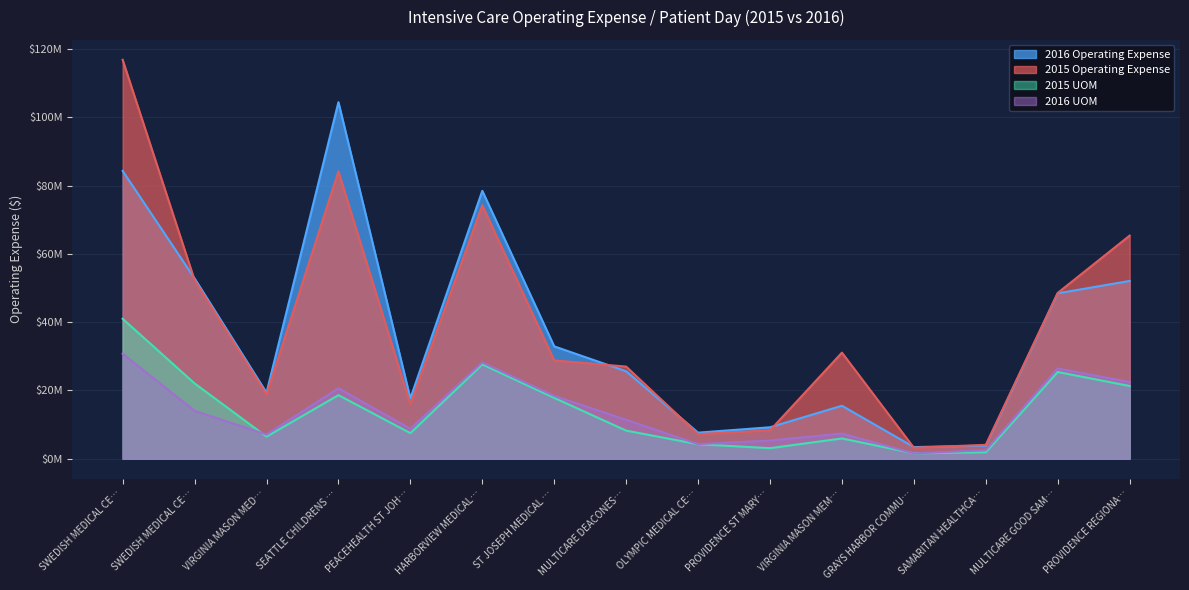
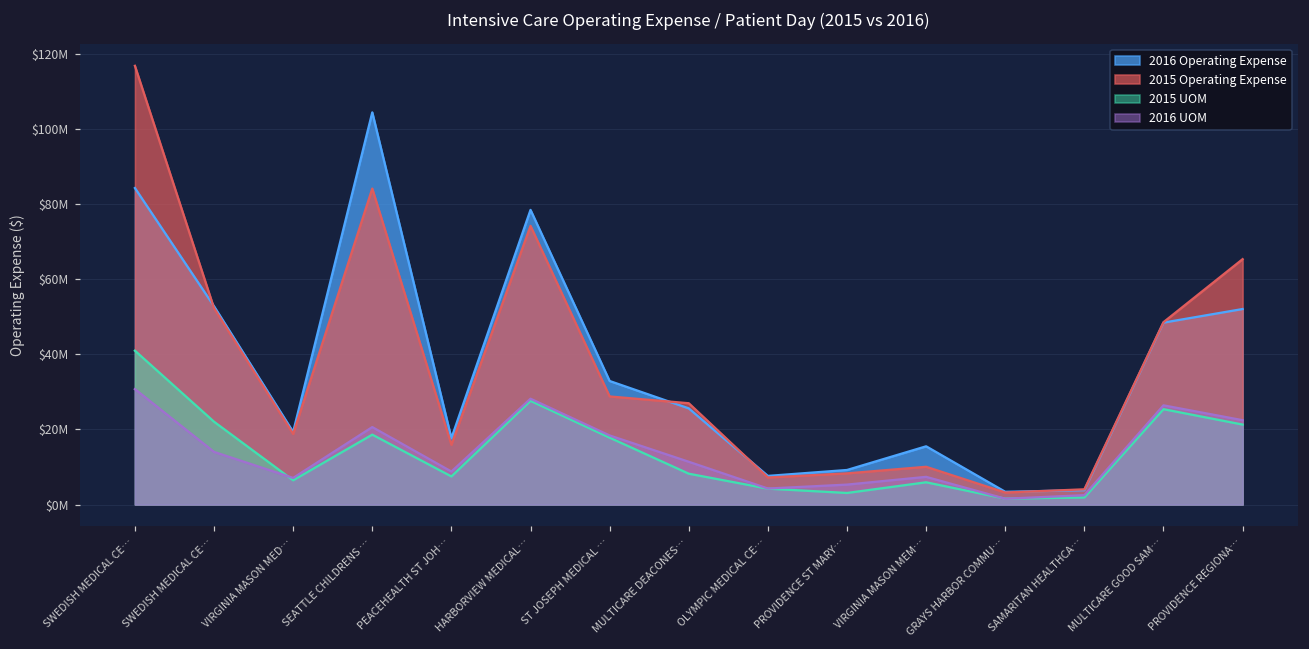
2015 Operating Expense, VIRGINIA MASON MEM…: $31000000 -> $10000000
